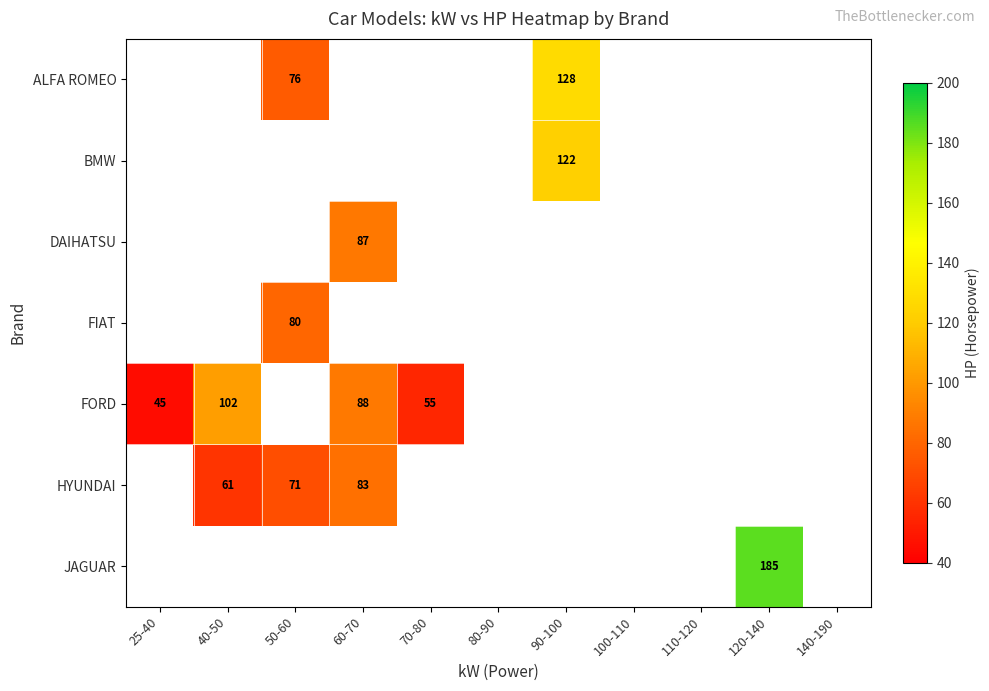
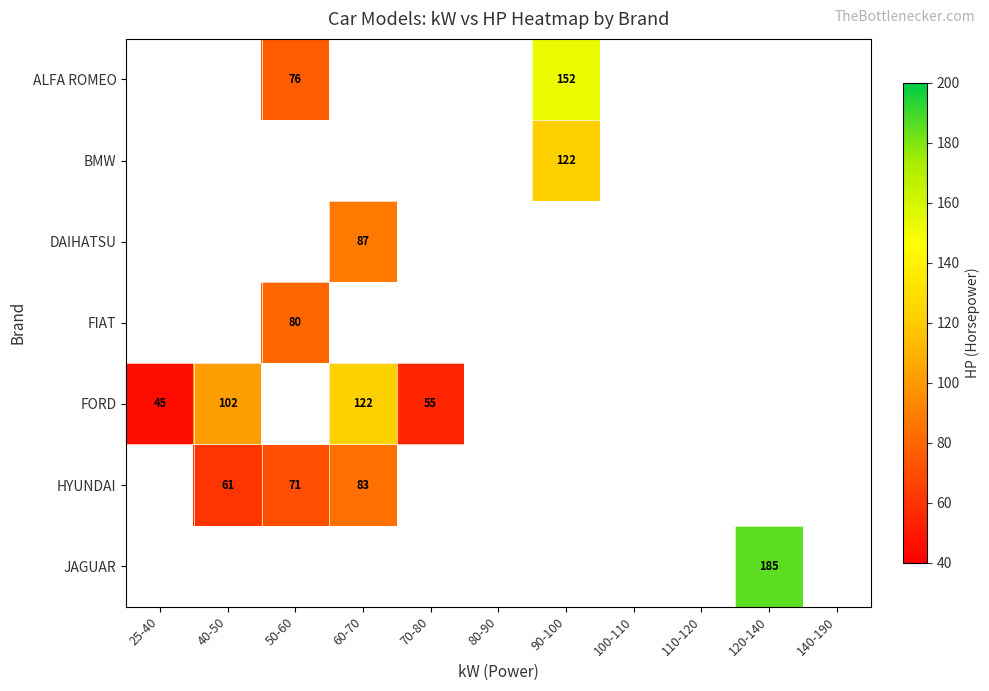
ALFA ROMEO, 90-100: 128 -> 152
FORD, 60-70: 88 -> 122
